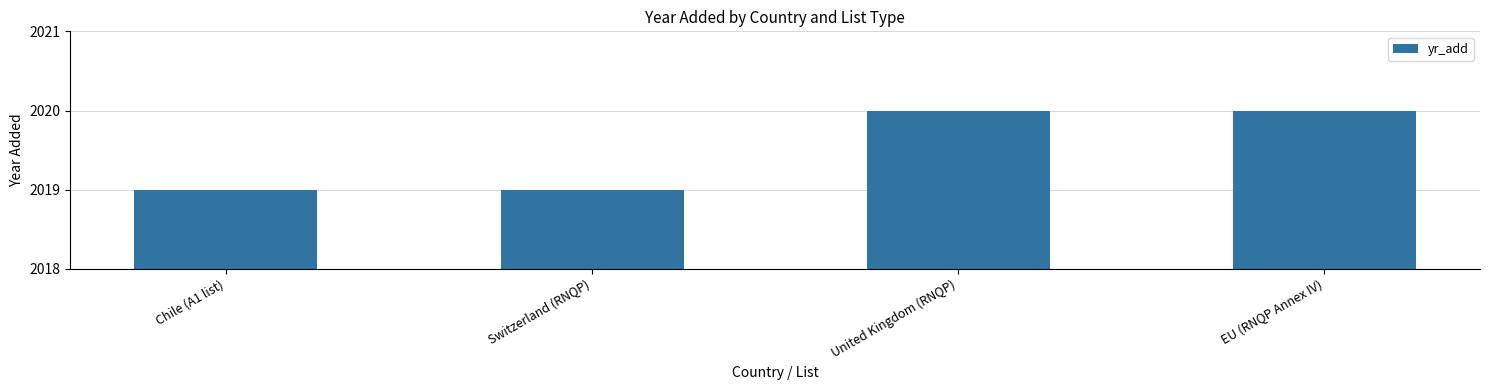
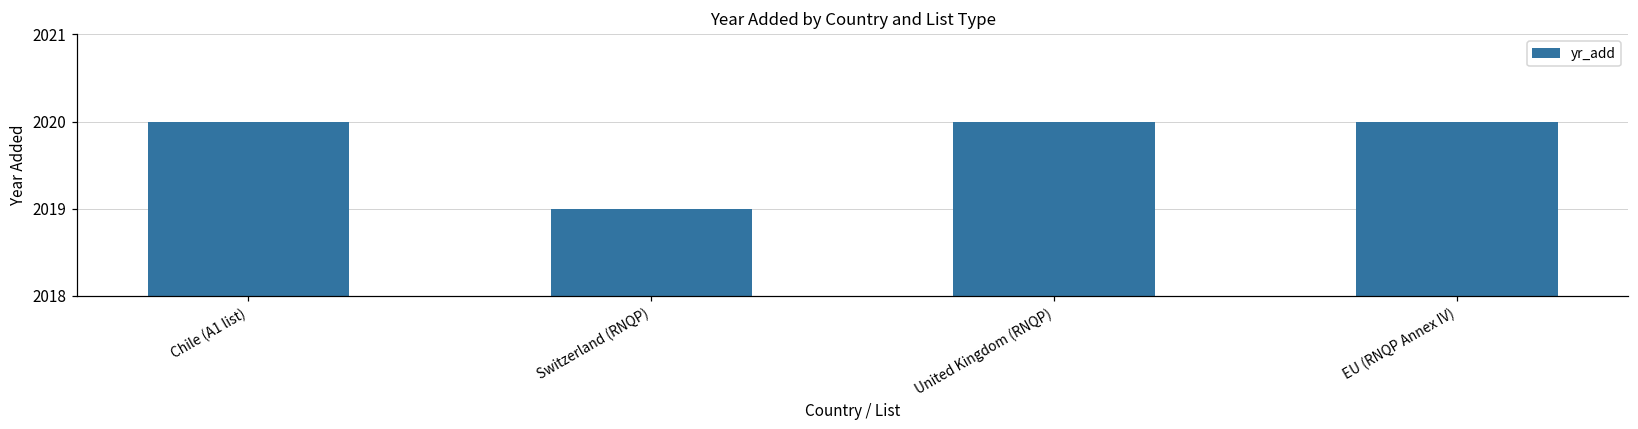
Chile (A1 list): 2019 -> 2020
